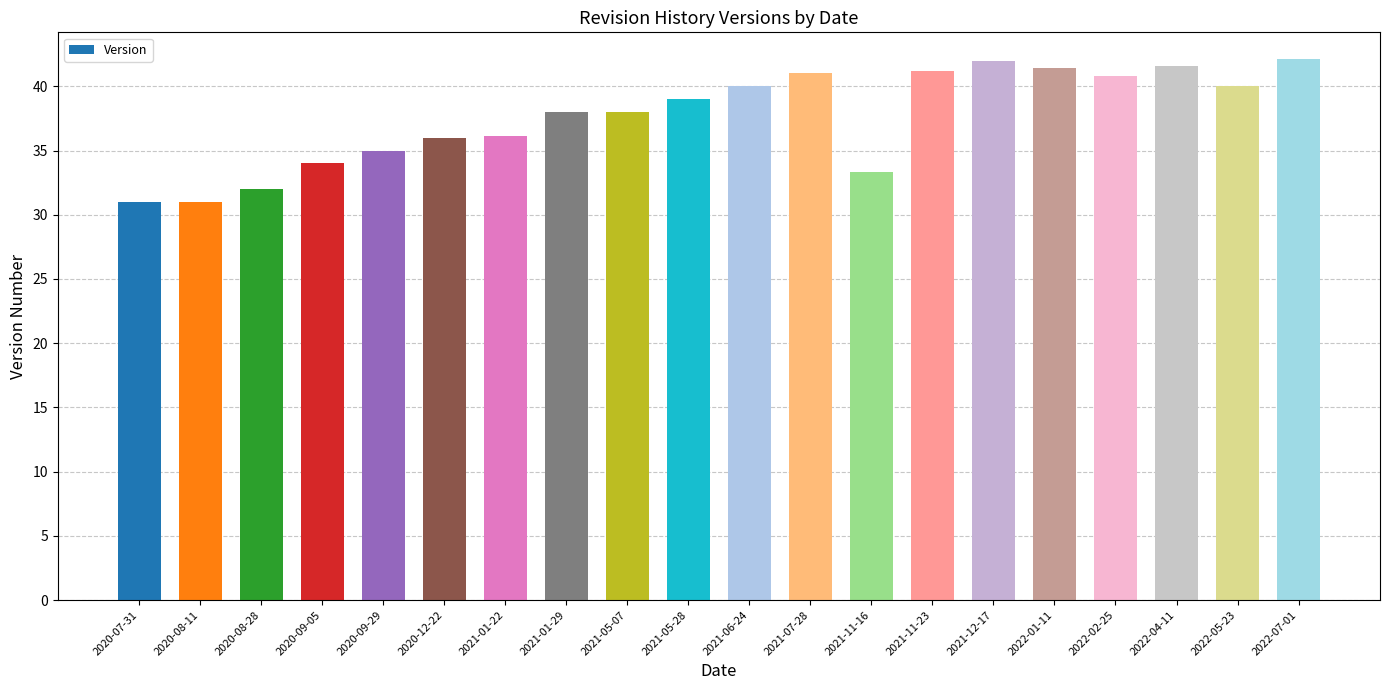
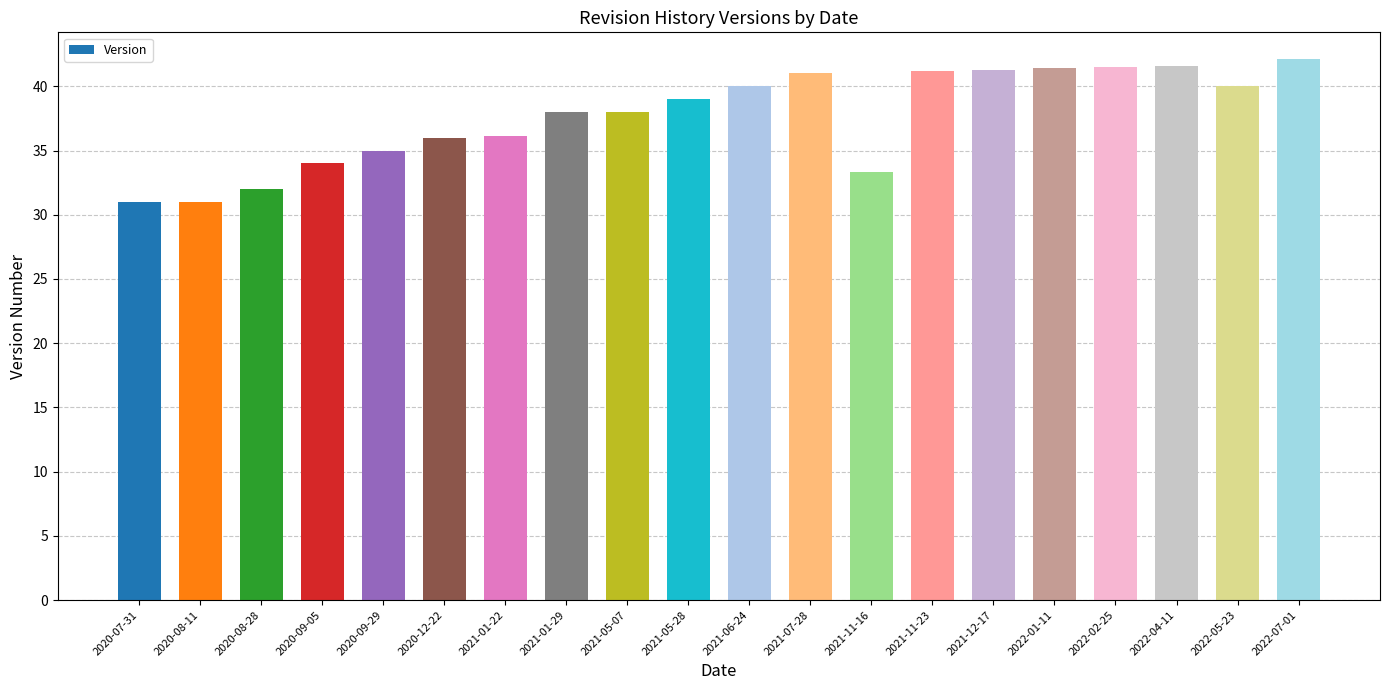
2021-12-17: 42.0 -> 41.3
2022-02-25: 40.8 -> 41.5
